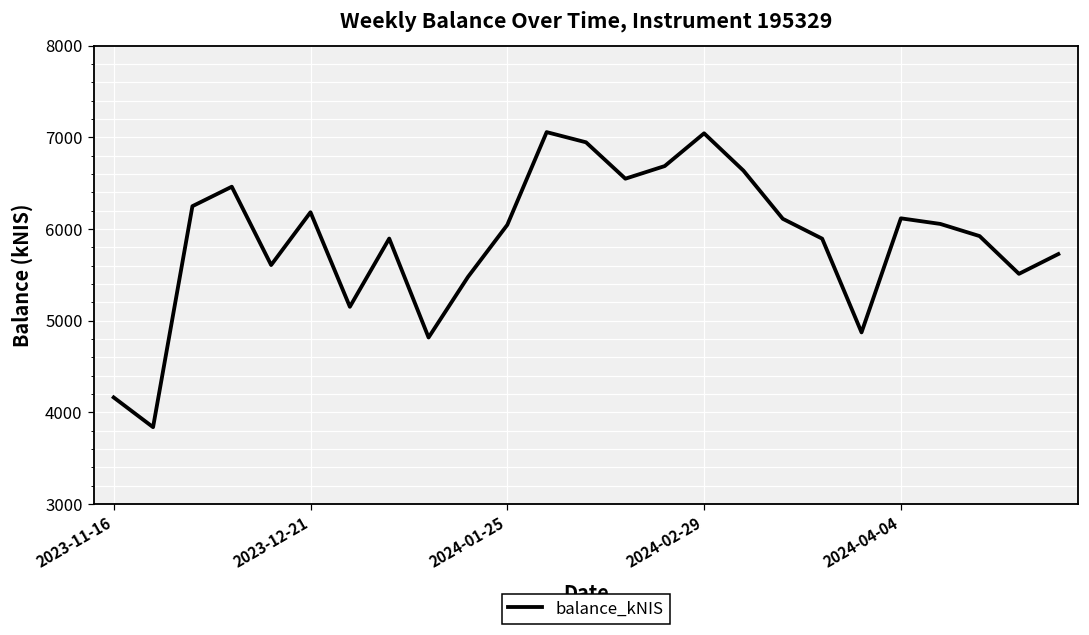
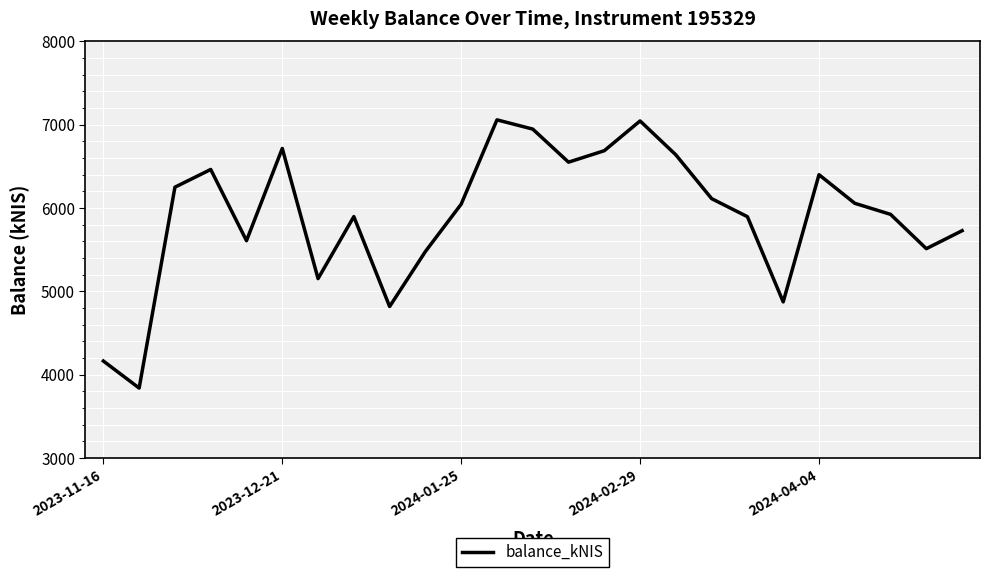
2023-12-21: 6200 -> 6700
2024-04-04: 6100 -> 6400
